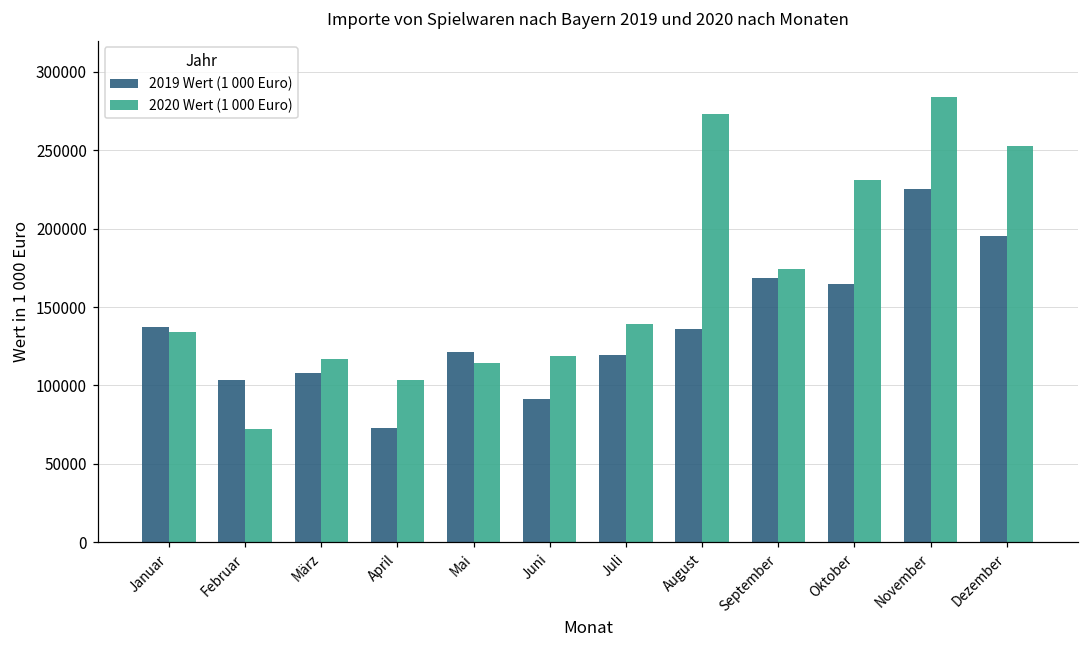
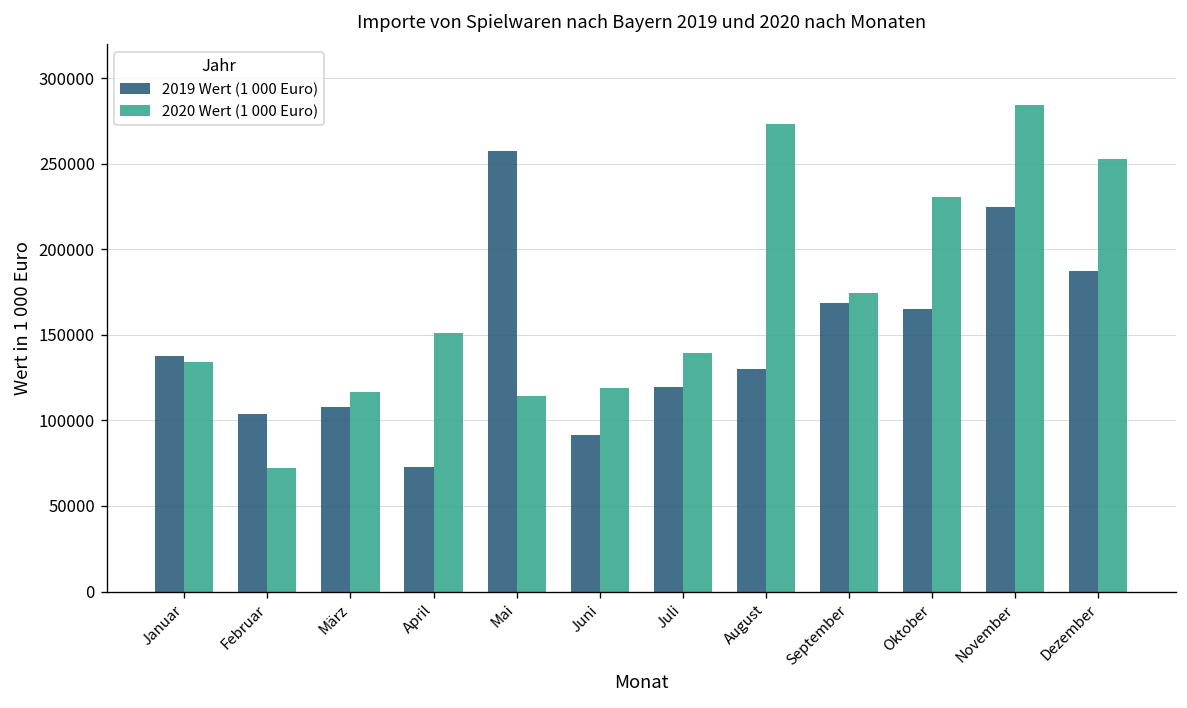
2020 Wert (1 000 Euro), April: 103000 -> 151000
2019 Wert (1 000 Euro), Mai: 122000 -> 258000
2019 Wert (1 000 Euro), August: 136000 -> 130000
2019 Wert (1 000 Euro), Dezember: 195000 -> 187000
